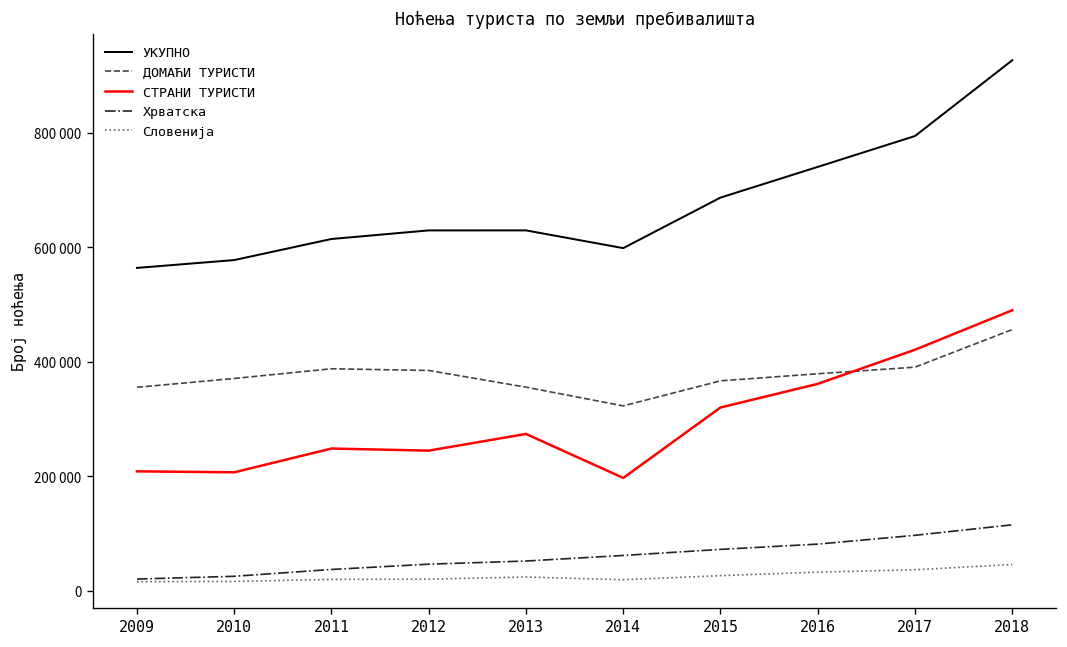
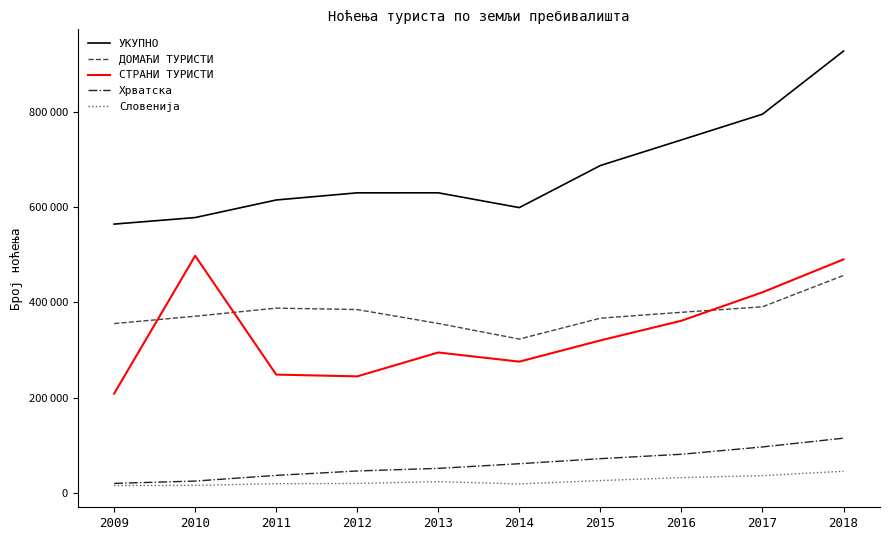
СТРАНИ ТУРИСТИ, 2010: 210000 -> 500000
СТРАНИ ТУРИСТИ, 2013: 270000 -> 290000
СТРАНИ ТУРИСТИ, 2014: 200000 -> 280000
